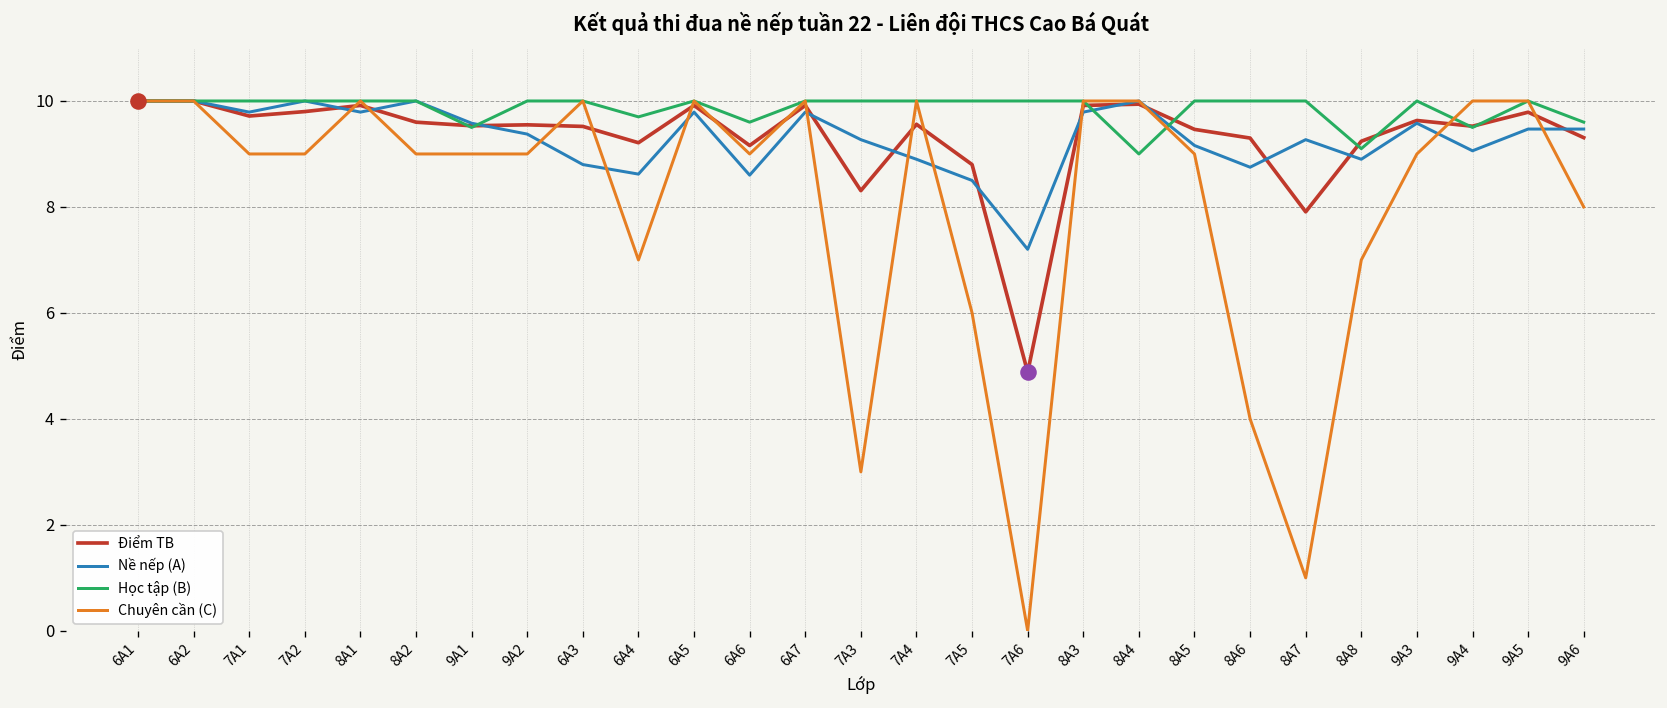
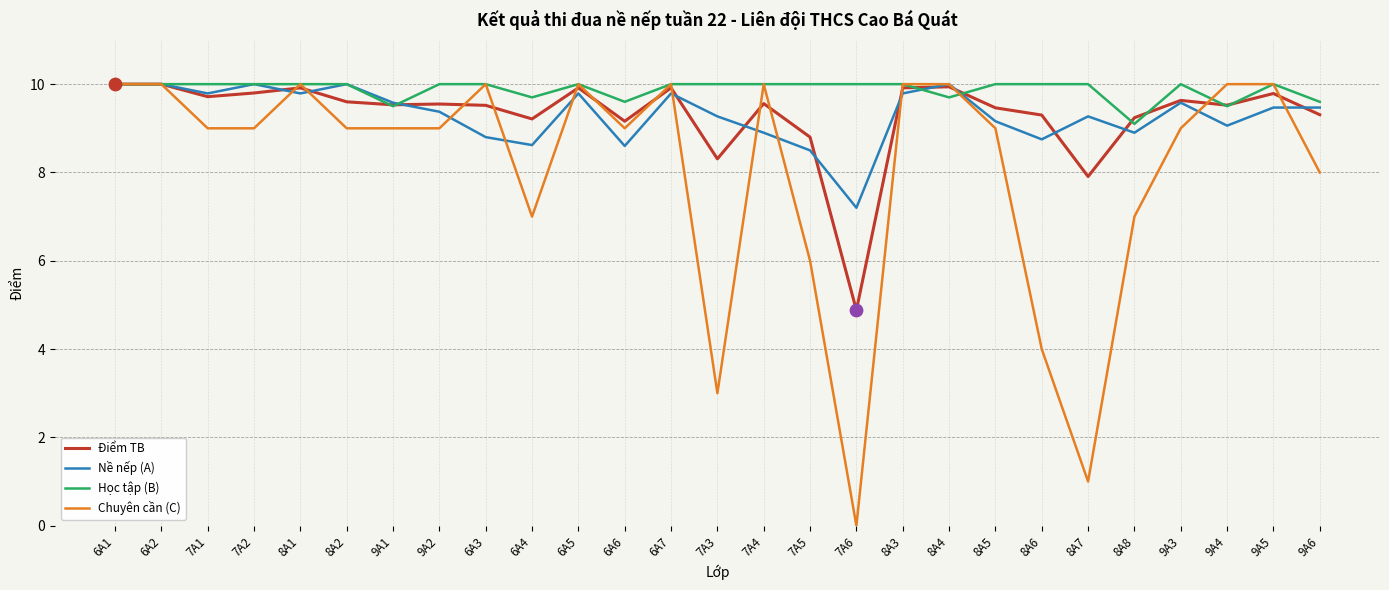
Học tập (B), 8A4: 9.0 -> 9.7
